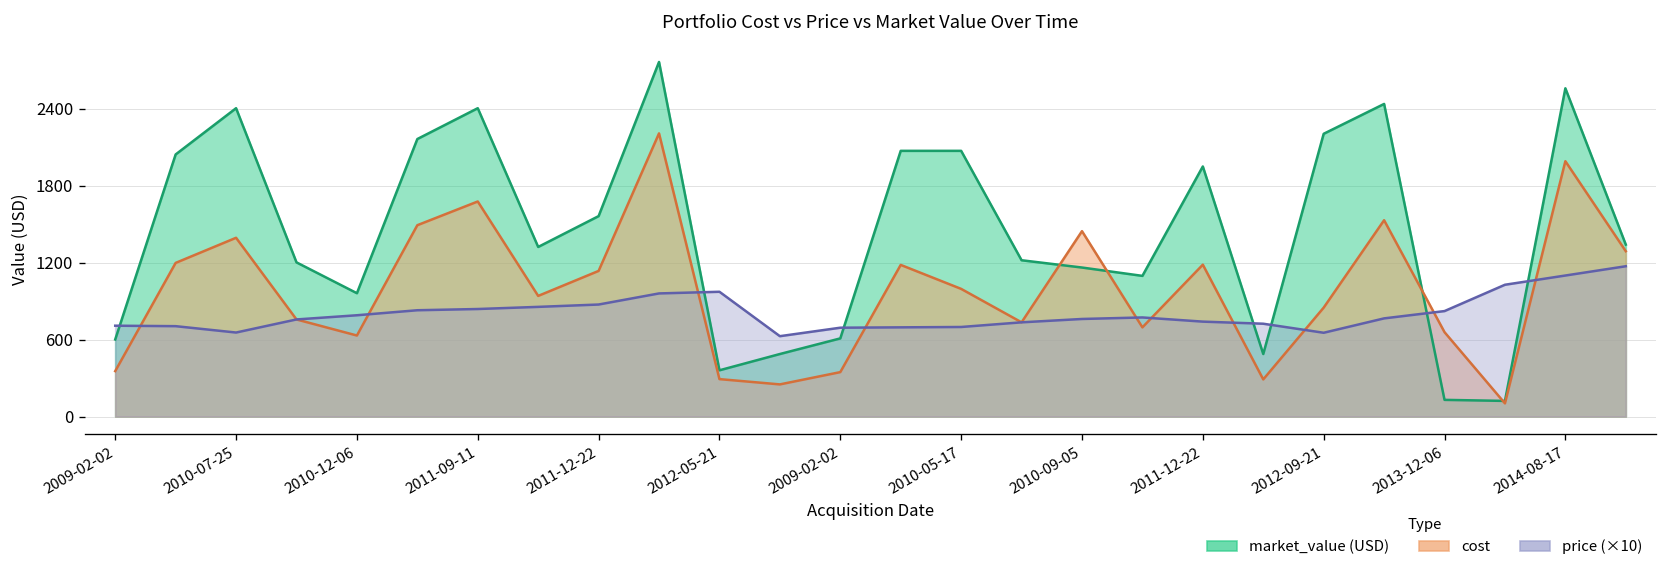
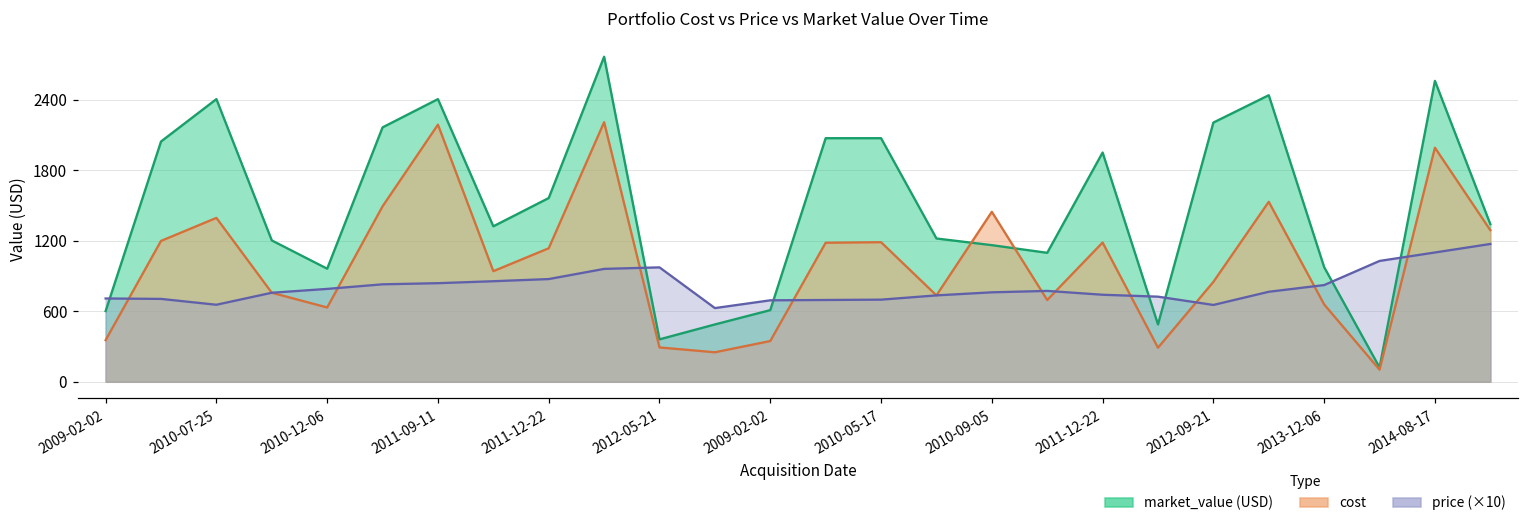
cost, 2011-09-11: 1680 -> 2190
cost, 2010-05-17: 1000 -> 1190
market_value (USD), 2013-12-06: 130 -> 980
